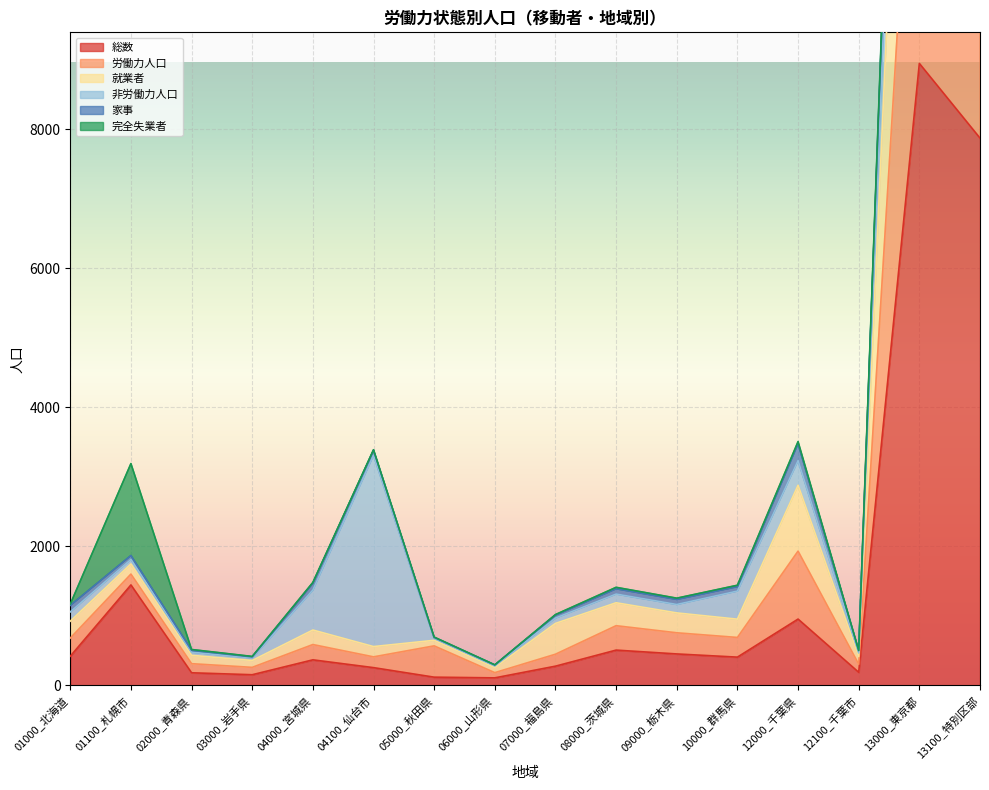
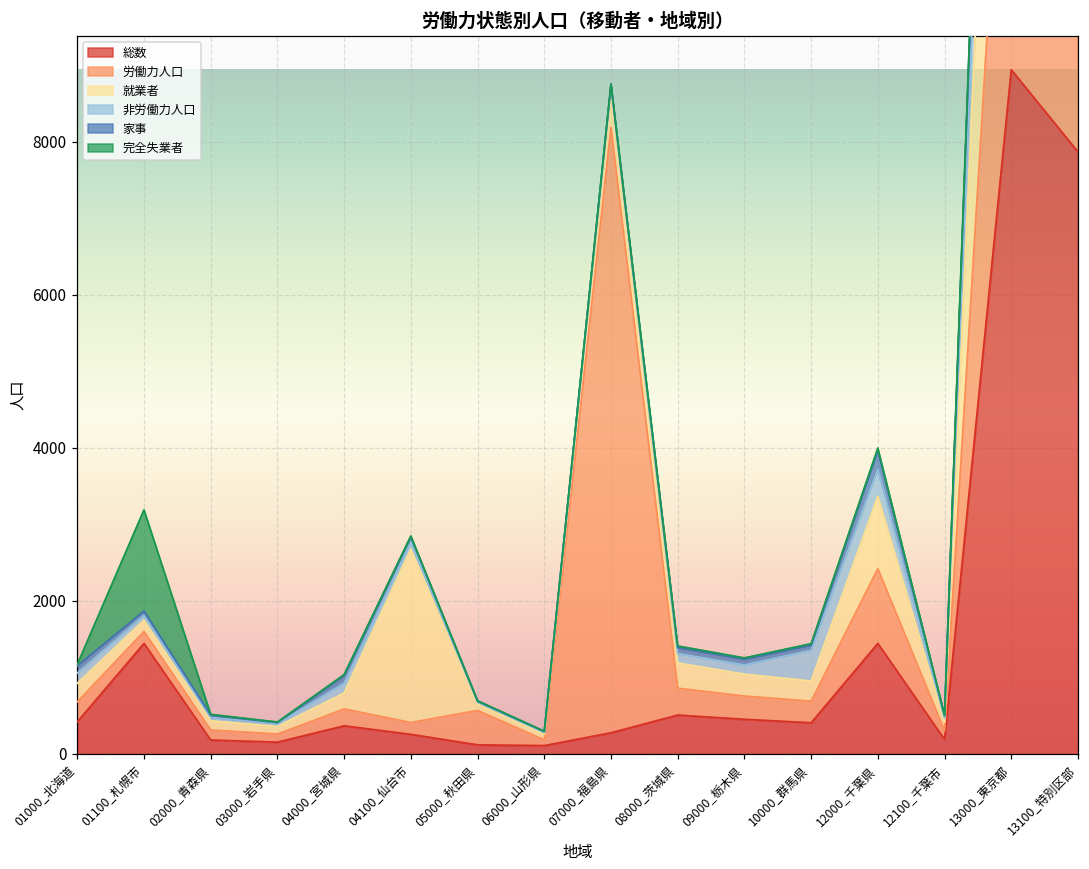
非労働力人口, 04000_宮城県: 600 -> 100
就業者, 04100_仙台市: 100 -> 2300
非労働力人口, 04100_仙台市: 2800 -> 100
労働力人口, 07000_福島県: 200 -> 7900
総数, 12000_千葉県: 1000 -> 1400
